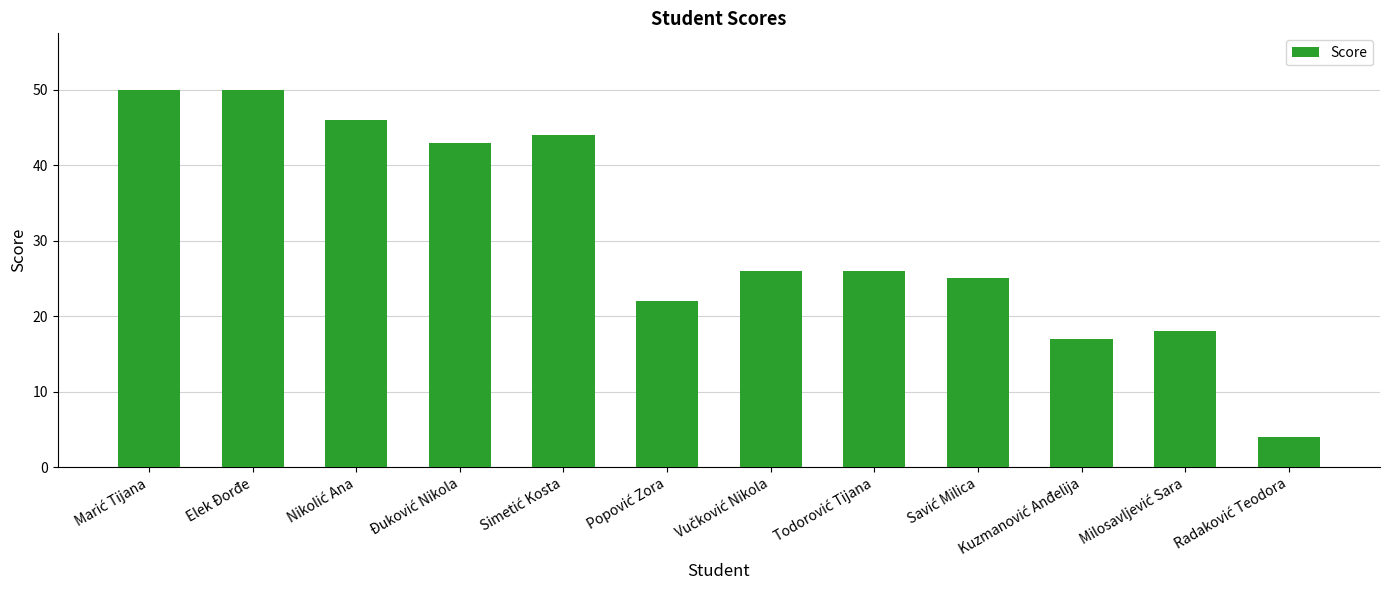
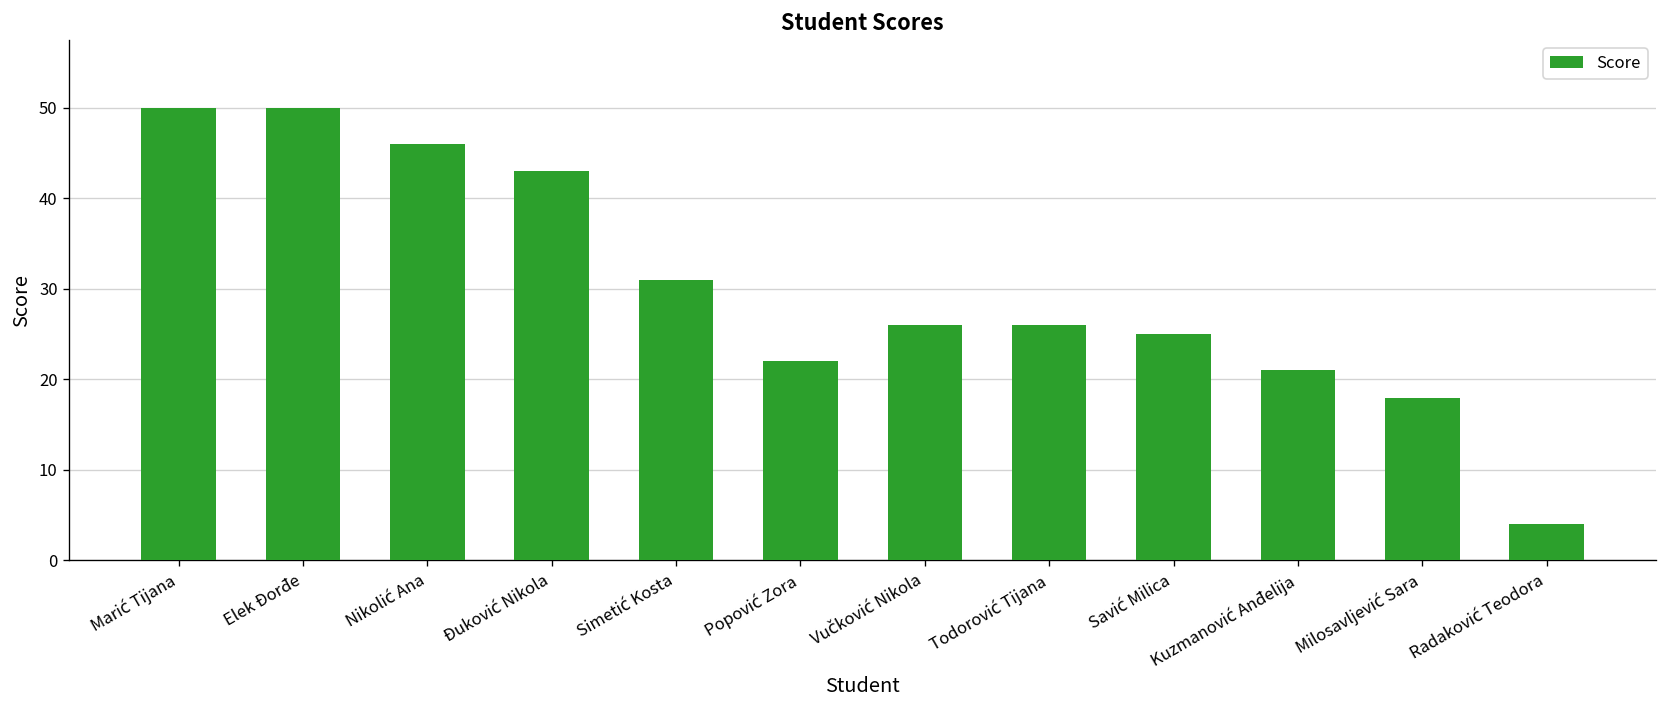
Simetić Kosta: 44 -> 31
Kuzmanović Anđelija: 17 -> 21
